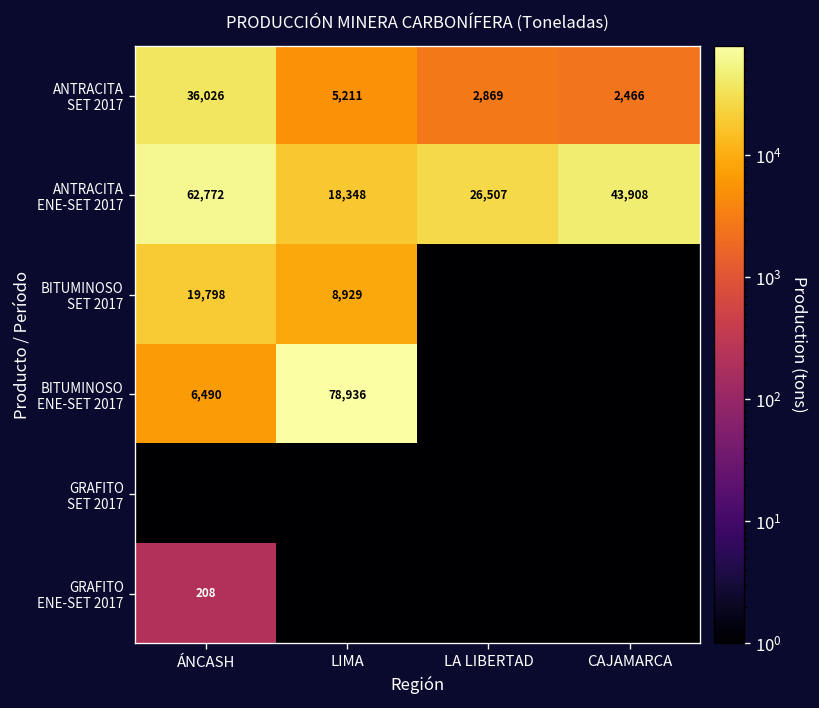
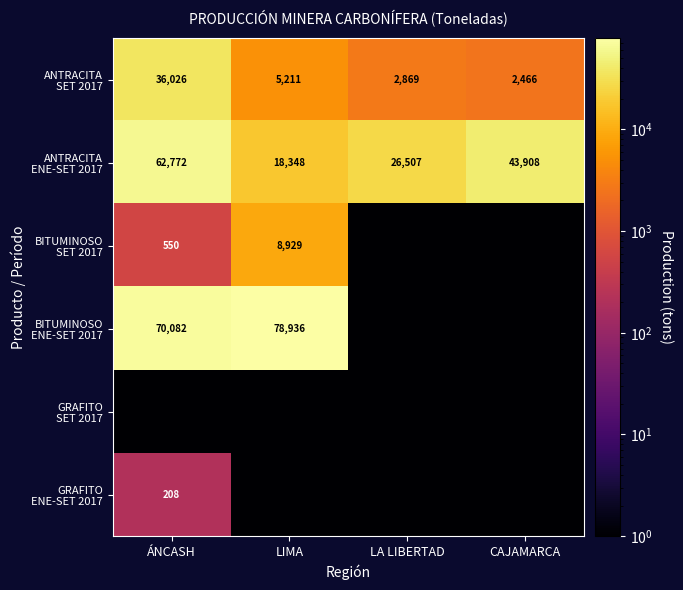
BITUMINOSO SET 2017, ÁNCASH: 19,798 -> 550
BITUMINOSO ENE-SET 2017, ÁNCASH: 6,490 -> 70,082
